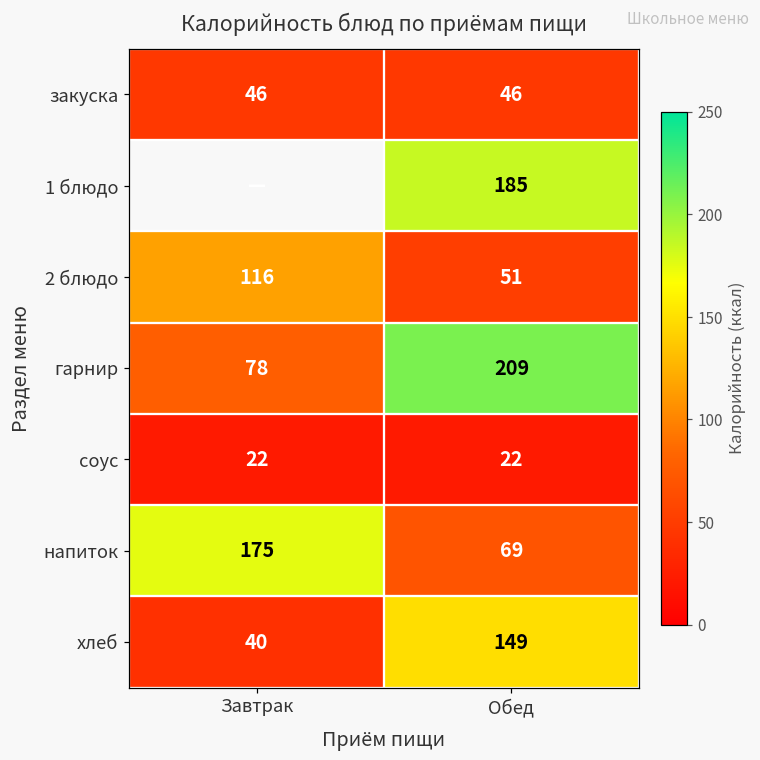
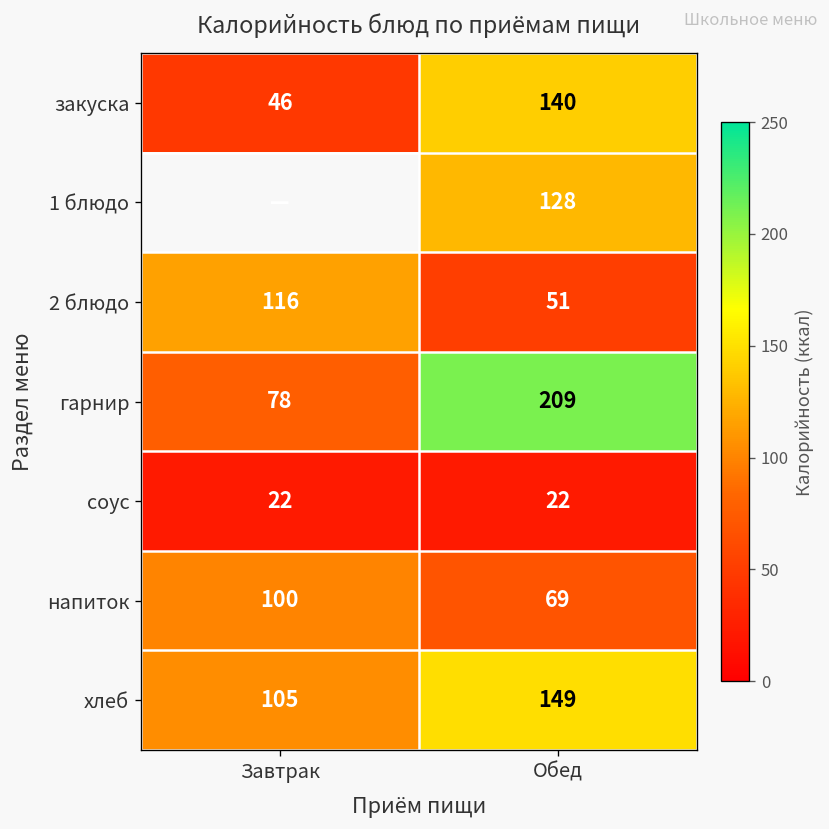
закуска, Обед: 46 -> 140
1 блюдо, Обед: 185 -> 128
напиток, Завтрак: 175 -> 100
хлеб, Завтрак: 40 -> 105
